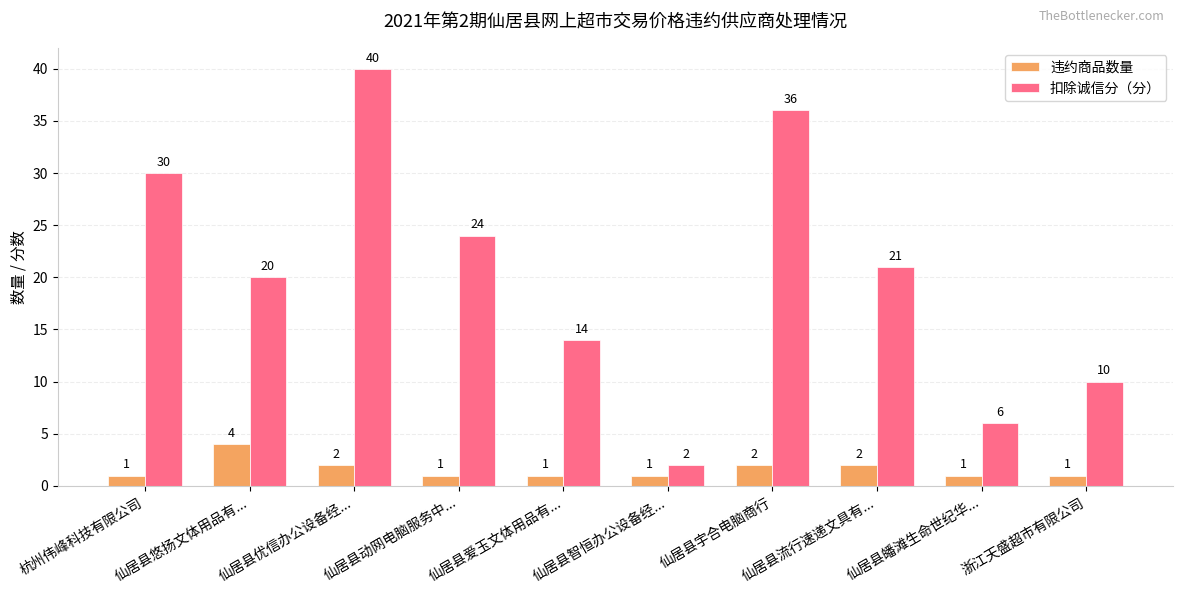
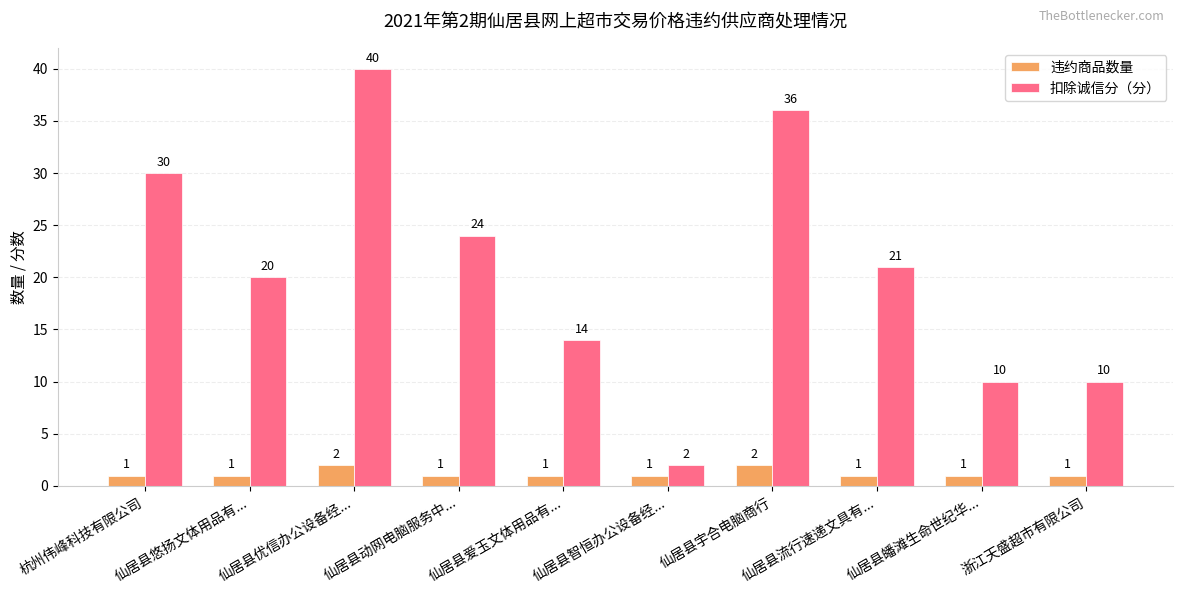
违约商品数量, 仙居县悠扬文体用品有...: 4 -> 1
违约商品数量, 仙居县流行速递文具有...: 2 -> 1
扣除诚信分（分）, 仙居县皤滩生命世纪华...: 6 -> 10
